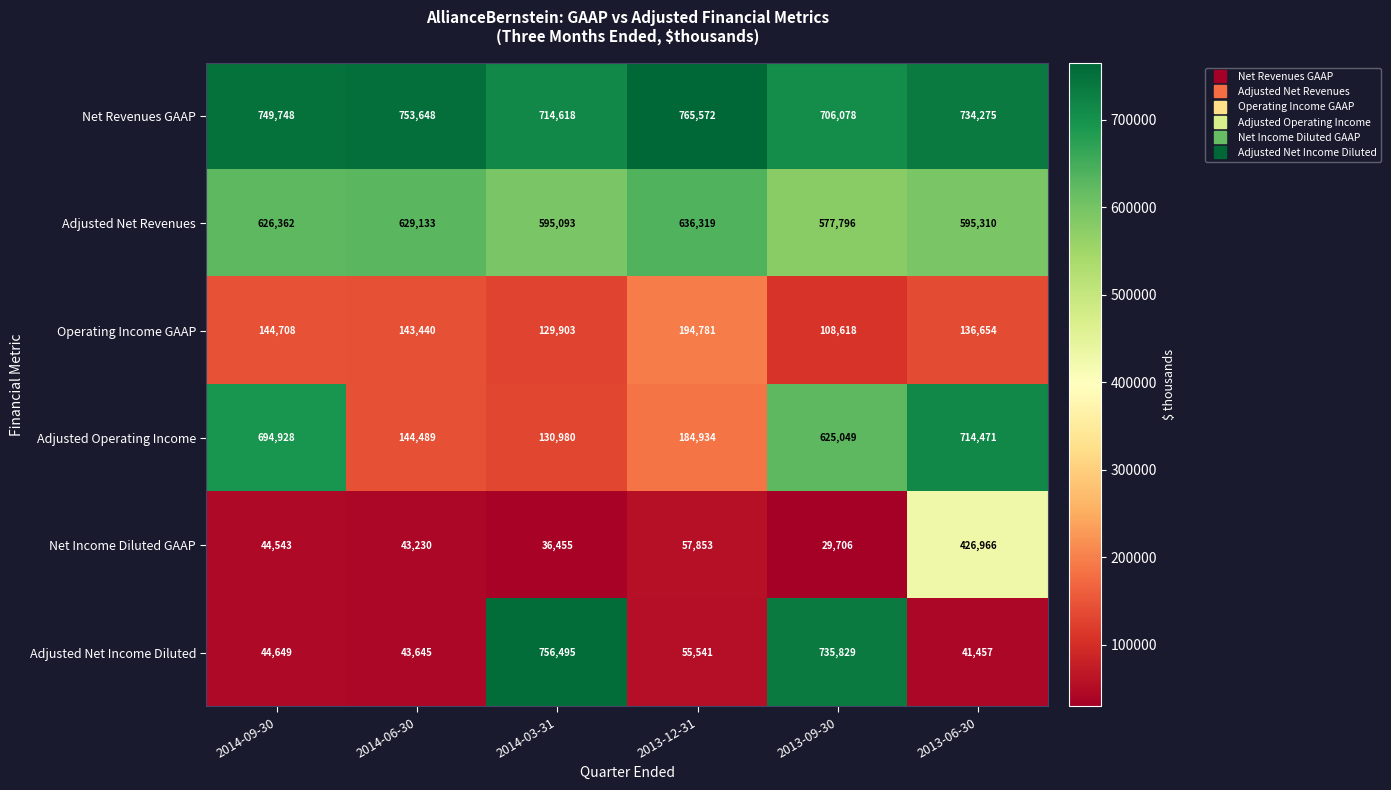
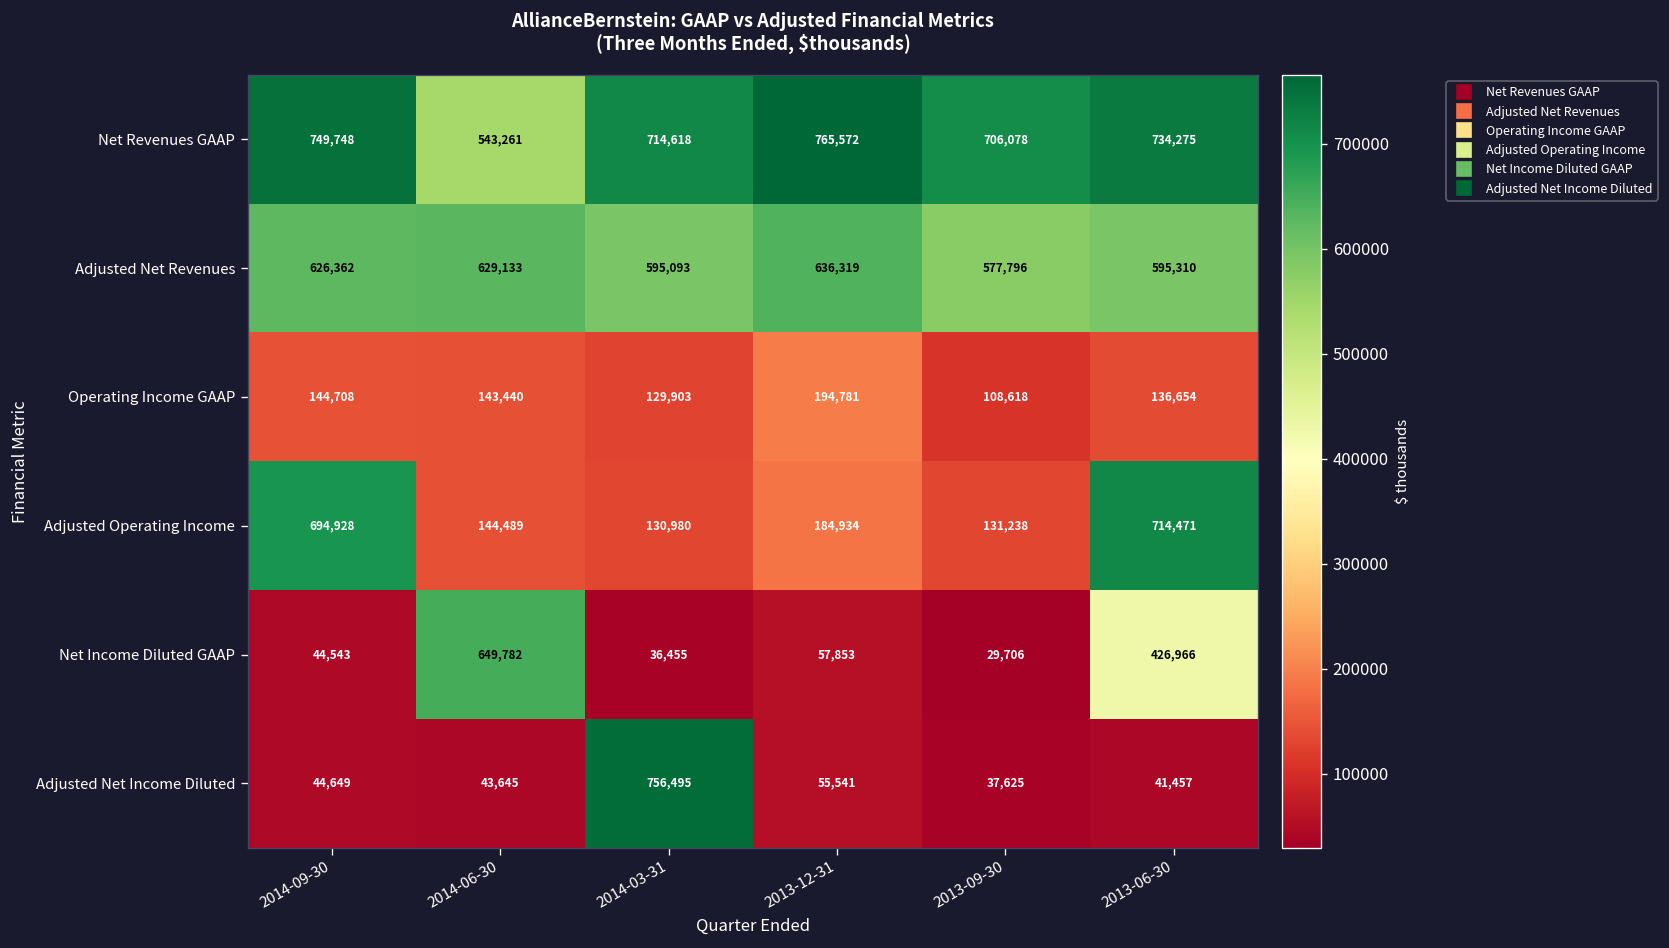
Net Revenues GAAP, 2014-06-30: 753,648 -> 543,261
Adjusted Operating Income, 2013-09-30: 625,049 -> 131,238
Net Income Diluted GAAP, 2014-06-30: 43,230 -> 649,782
Adjusted Net Income Diluted, 2013-09-30: 735,829 -> 37,625
